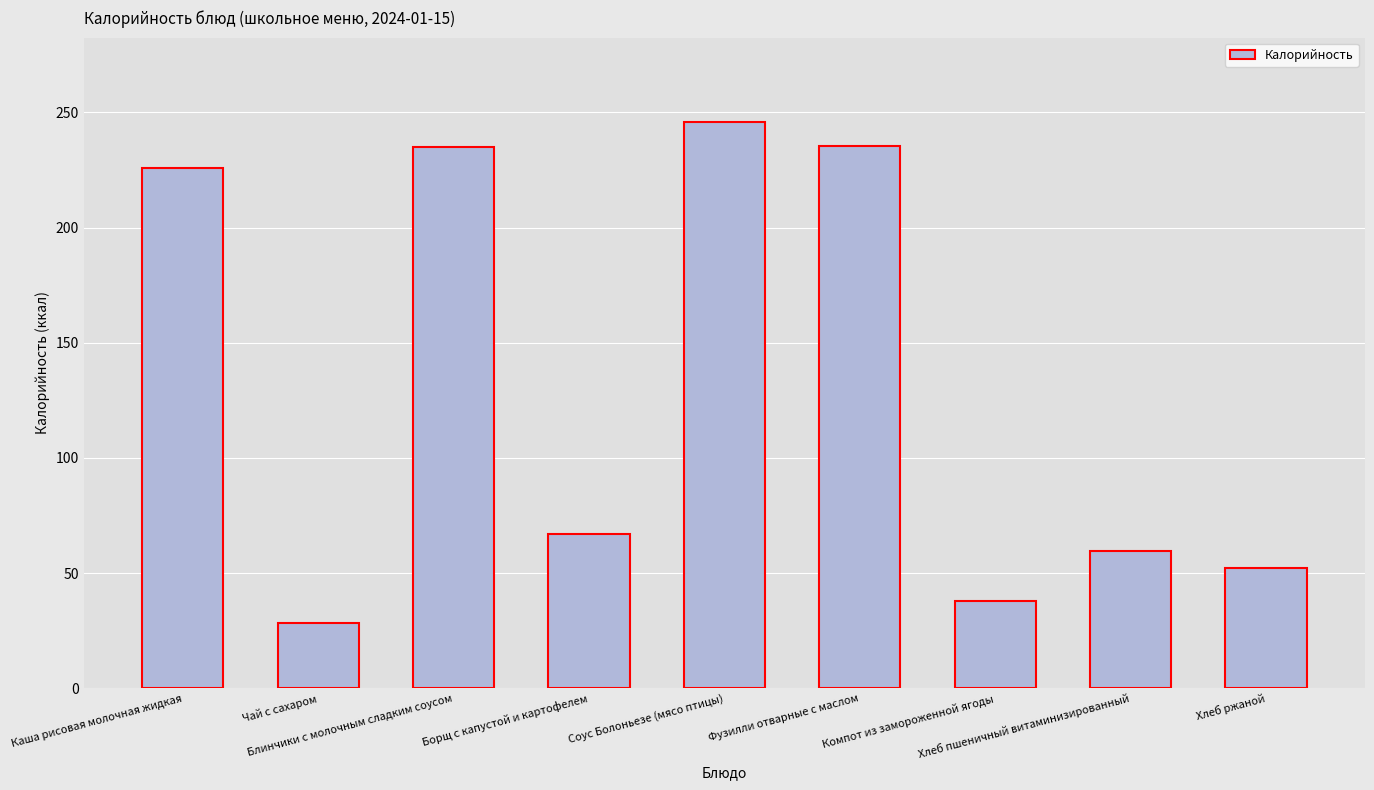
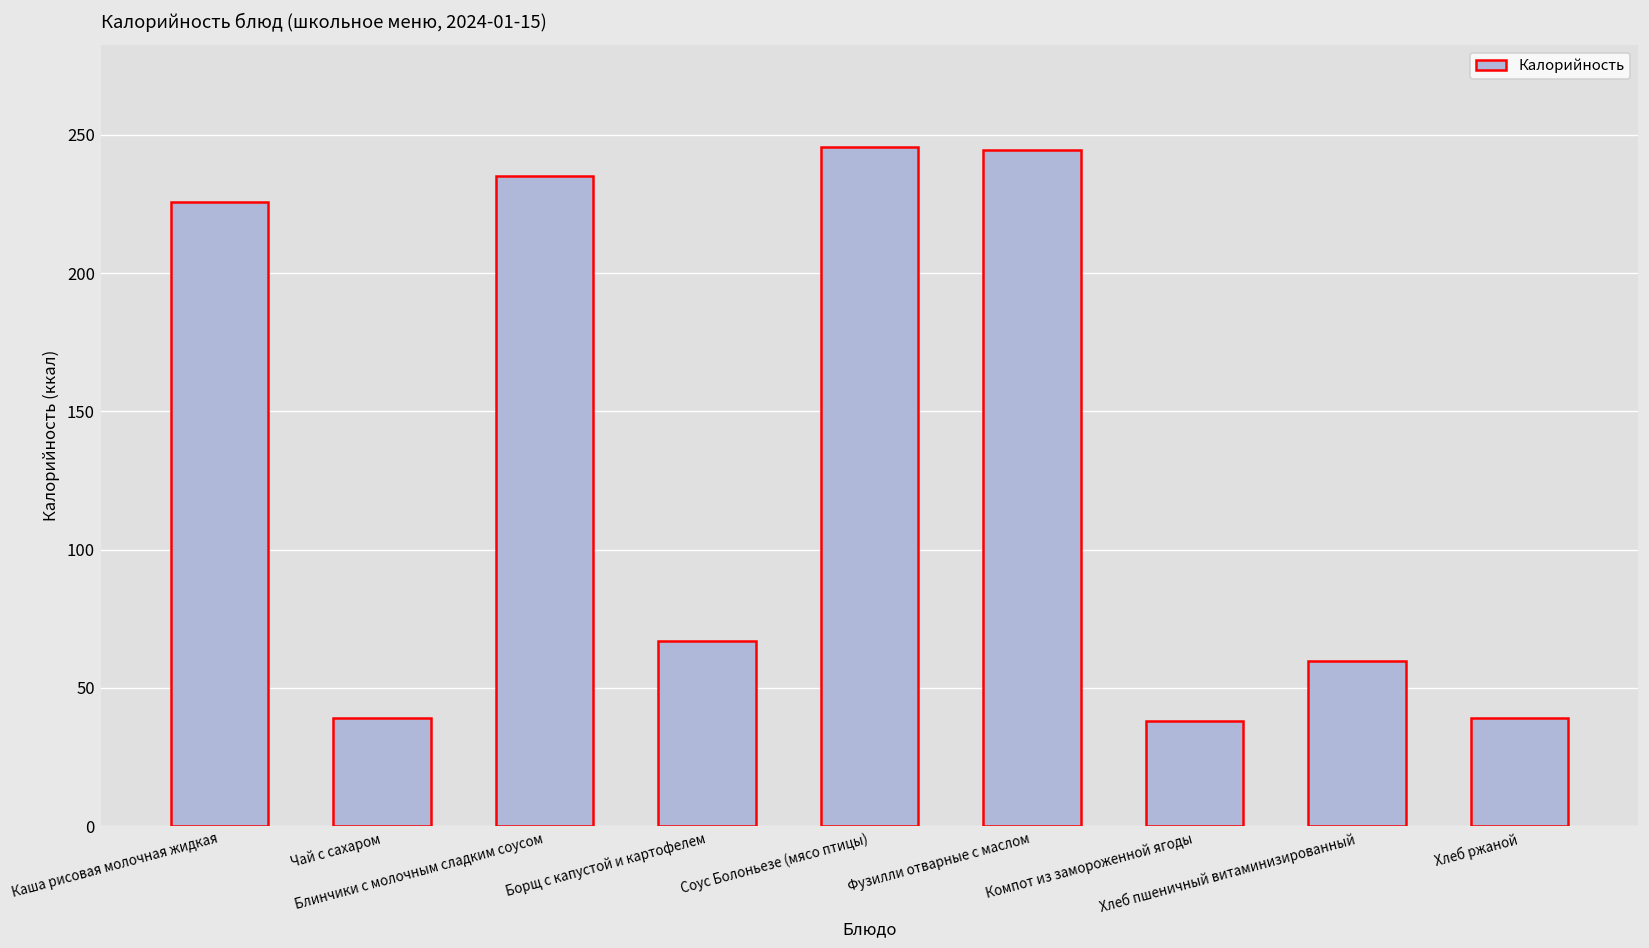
Чай с сахаром: 28 -> 39
Фузилли отварные с маслом: 236 -> 244
Хлеб ржаной: 52 -> 39
